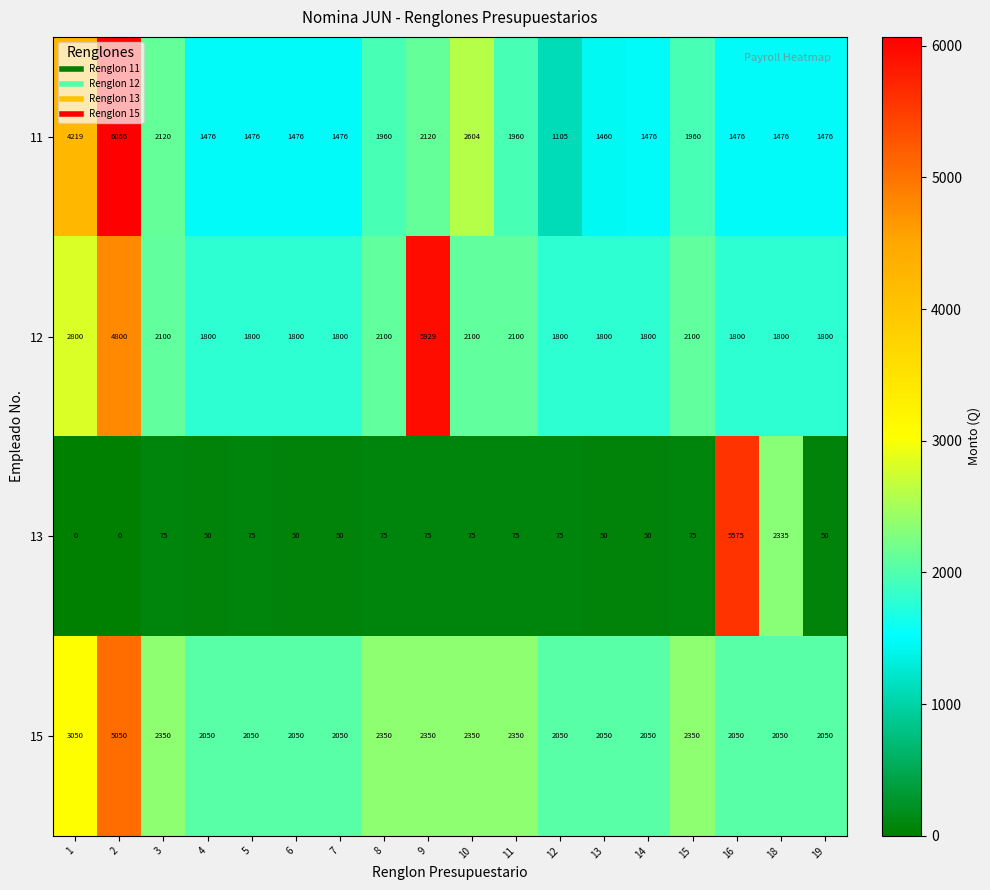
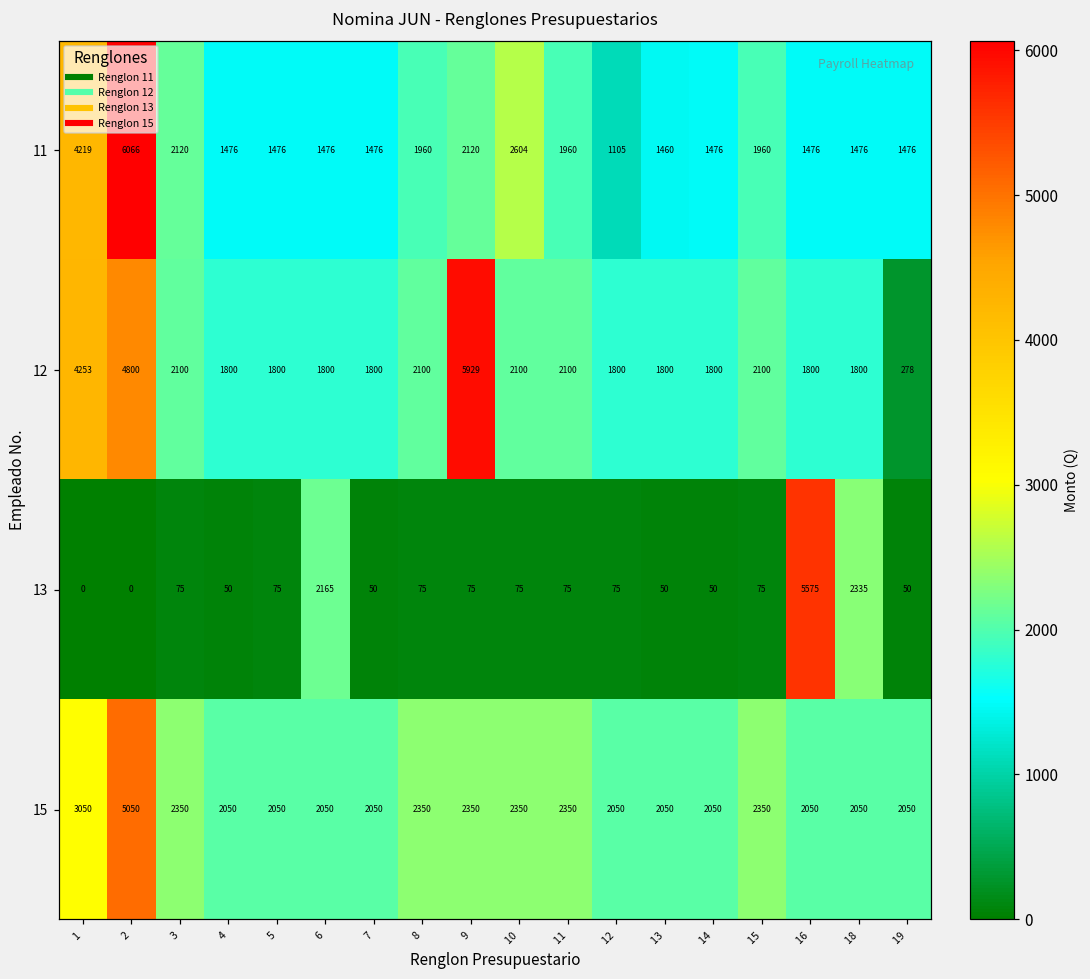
12, 1: 2800 -> 4253
12, 19: 1800 -> 278
13, 6: 50 -> 2165
